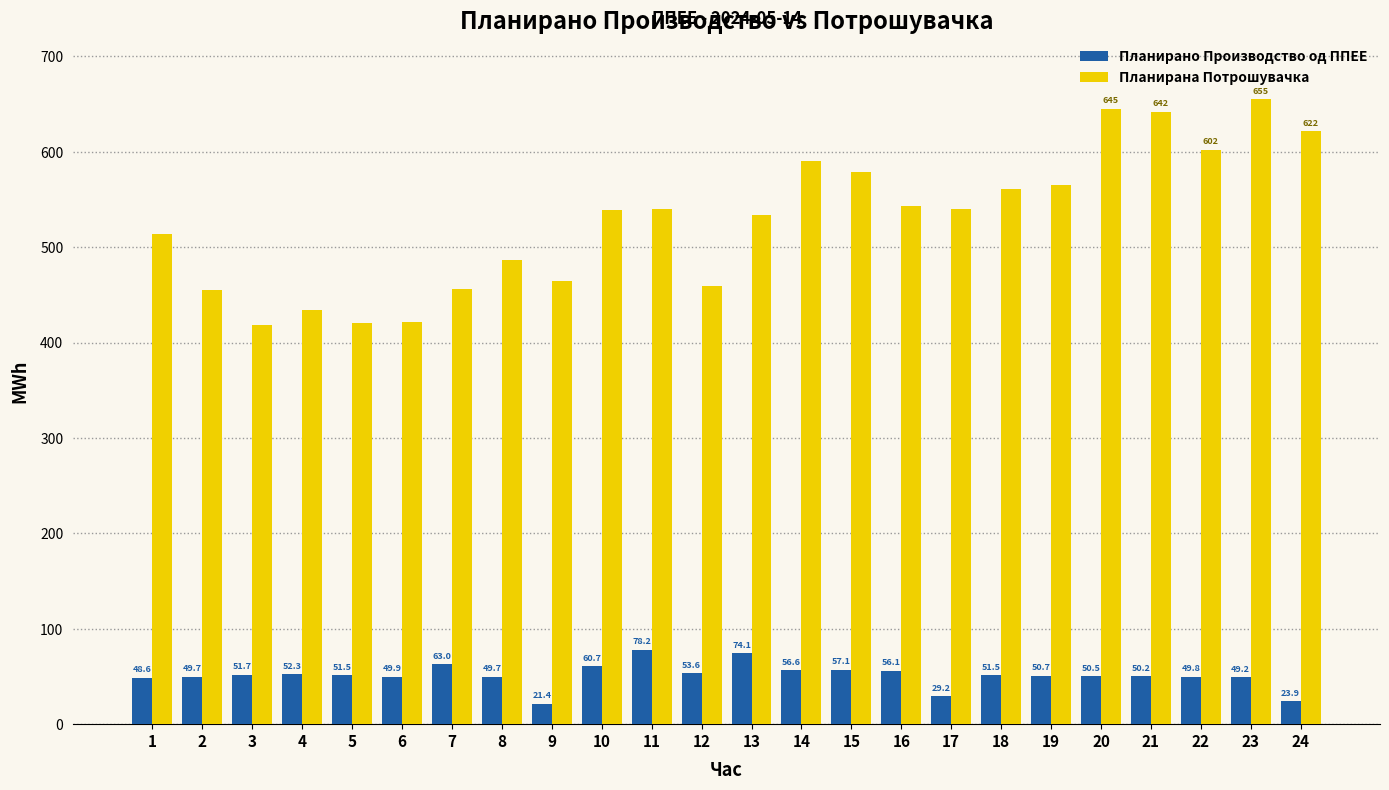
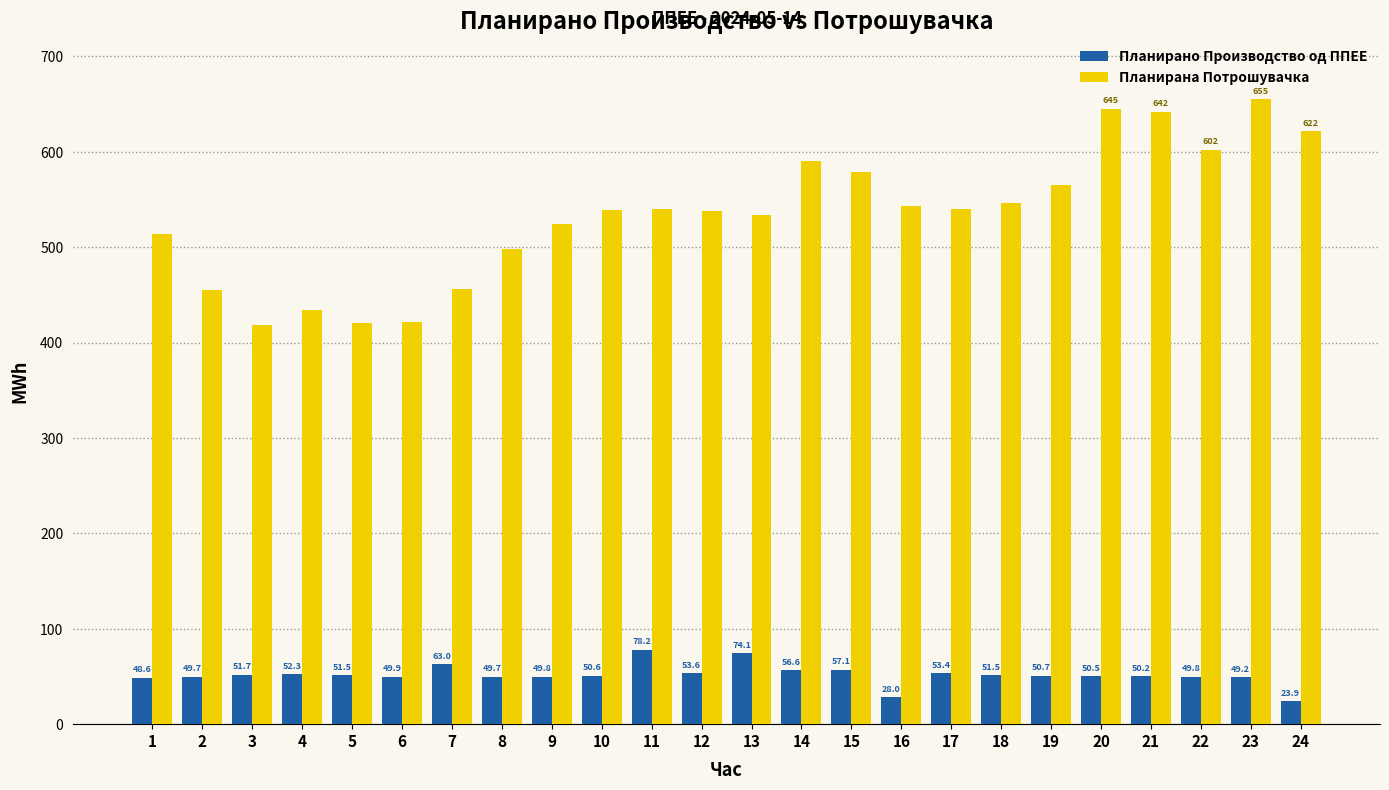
Планирана Потрошувачка, 8: 490 -> 500
Планирано Производство од ППЕЕ, 9: 21.4 -> 49.8
Планирана Потрошувачка, 9: 460 -> 520
Планирано Производство од ППЕЕ, 10: 60.7 -> 50.6
Планирана Потрошувачка, 12: 460 -> 540
Планирано Производство од ППЕЕ, 16: 56.1 -> 28.0
Планирано Производство од ППЕЕ, 17: 29.2 -> 53.4
Планирана Потрошувачка, 18: 560 -> 550
